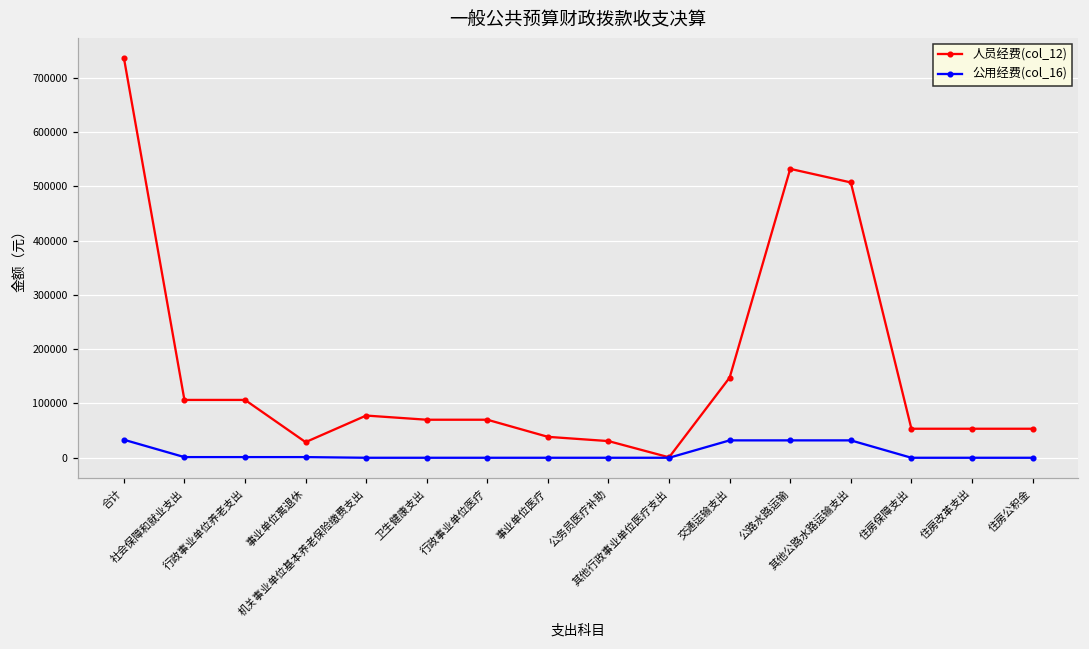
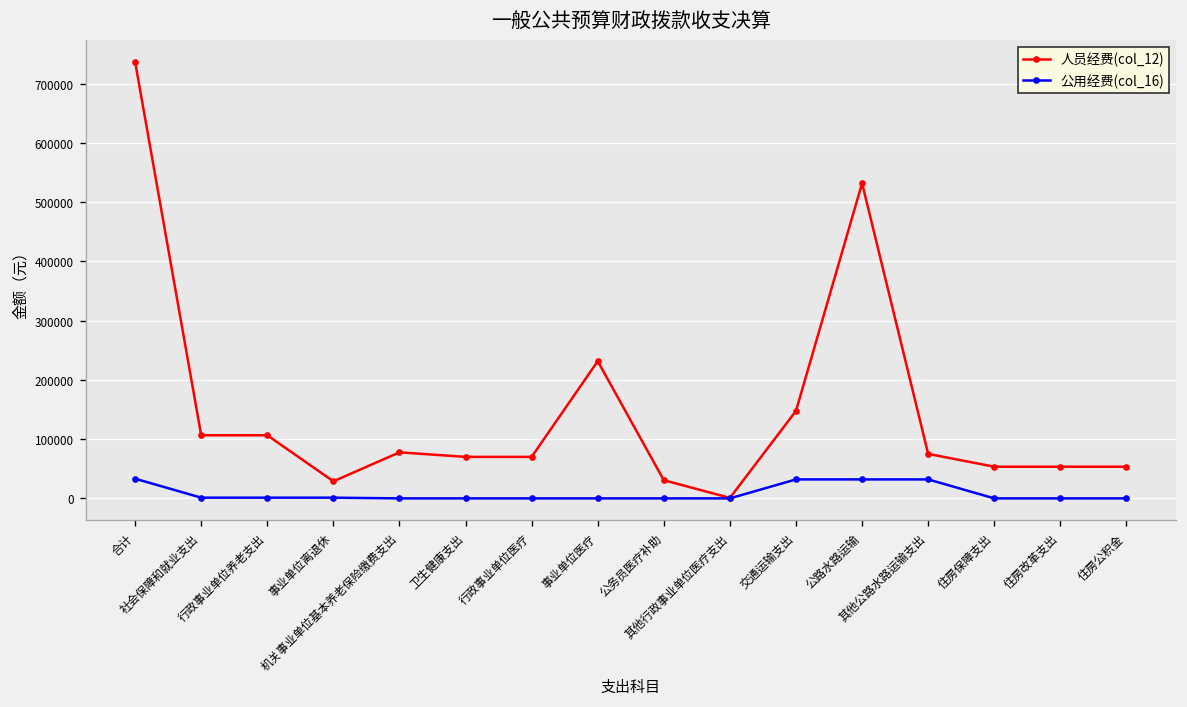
人员经费(col_12), 事业单位医疗: 40000 -> 230000
人员经费(col_12), 其他公路水路运输支出: 510000 -> 80000
